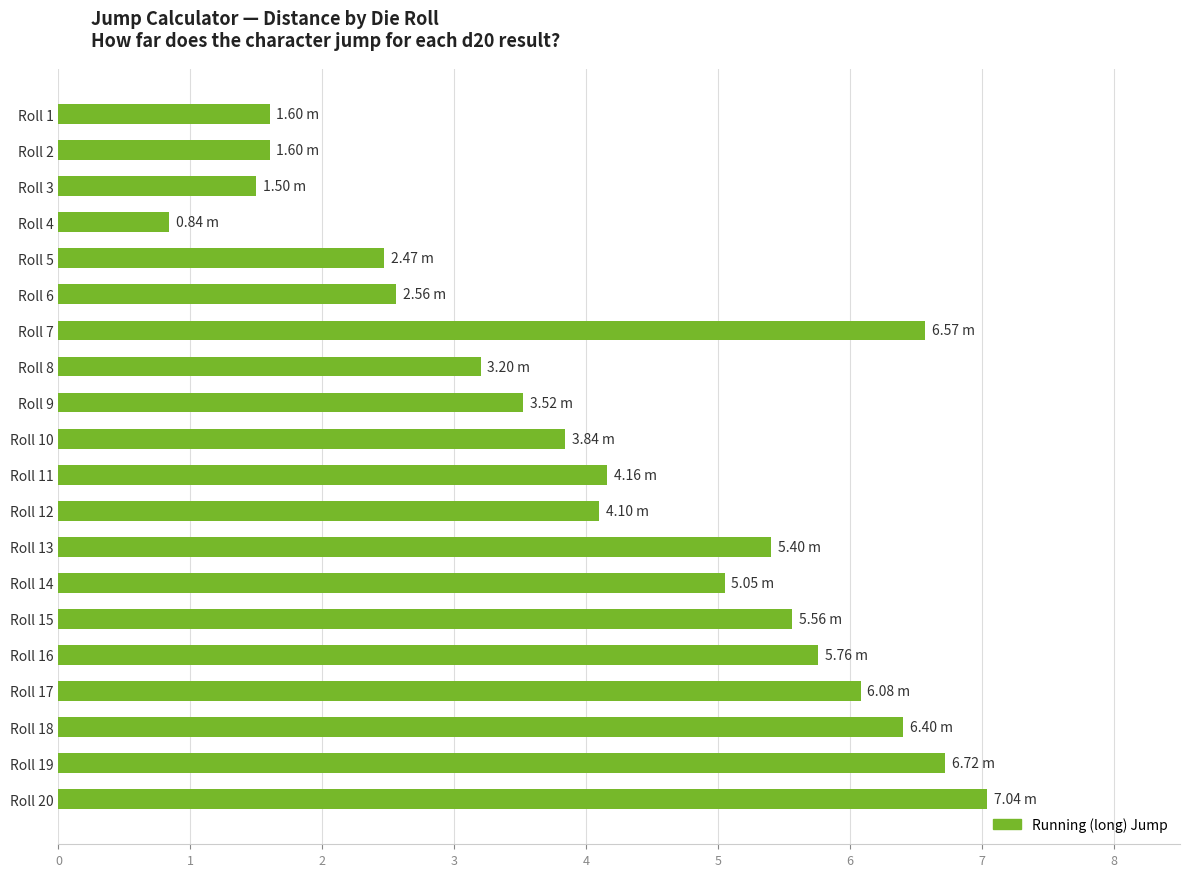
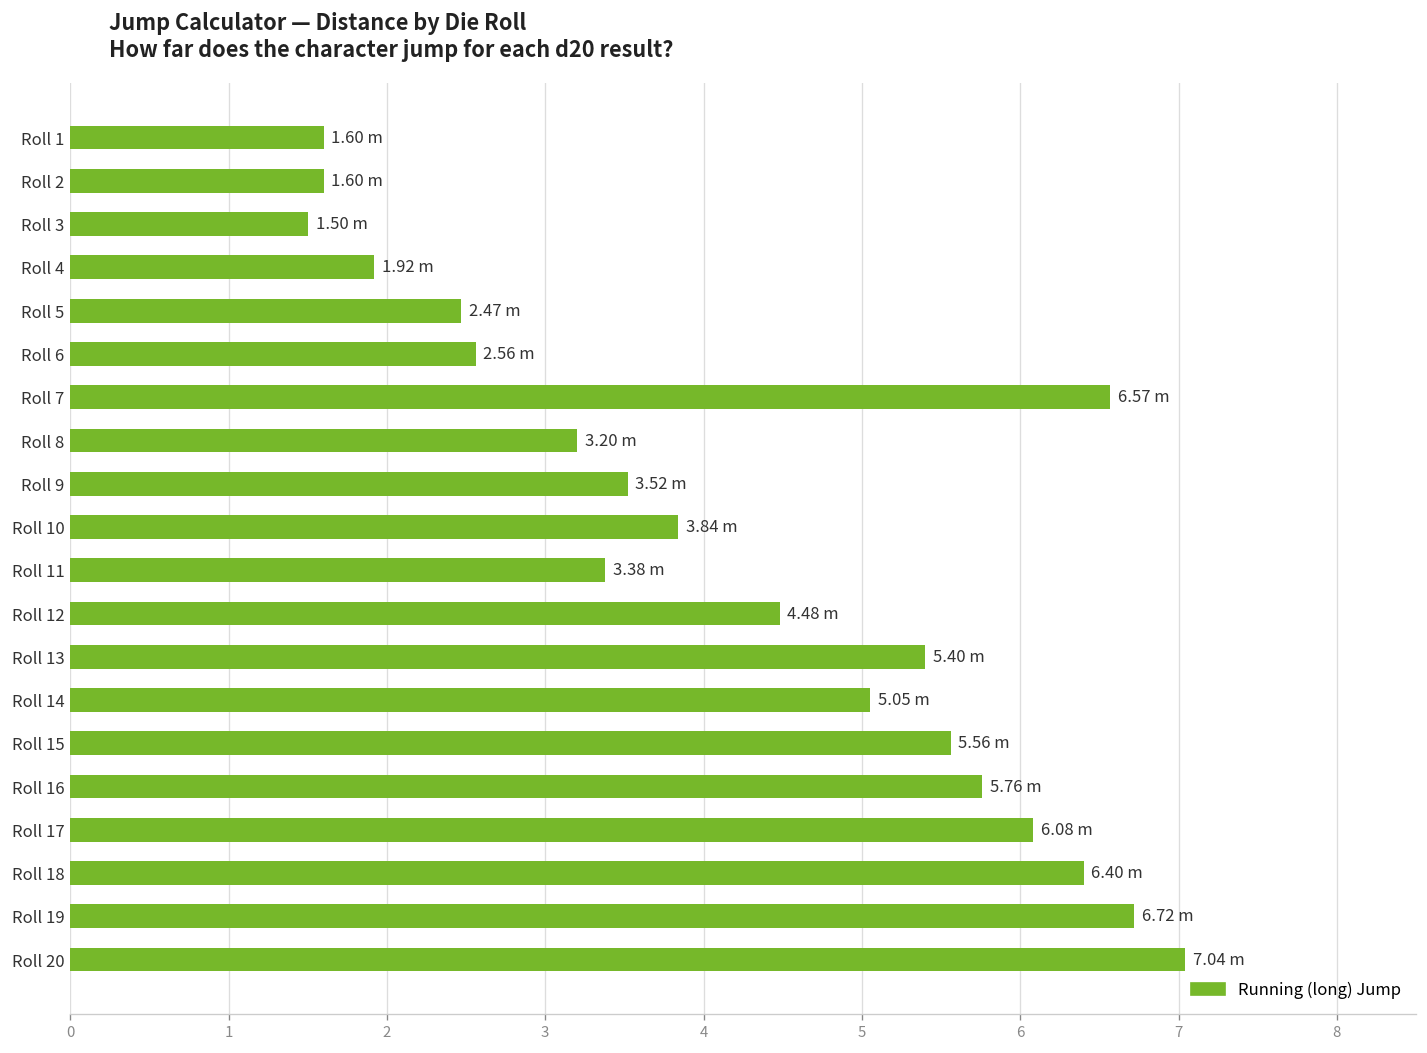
Roll 4: 0.84 -> 1.92
Roll 11: 4.16 -> 3.38
Roll 12: 4.10 -> 4.48
